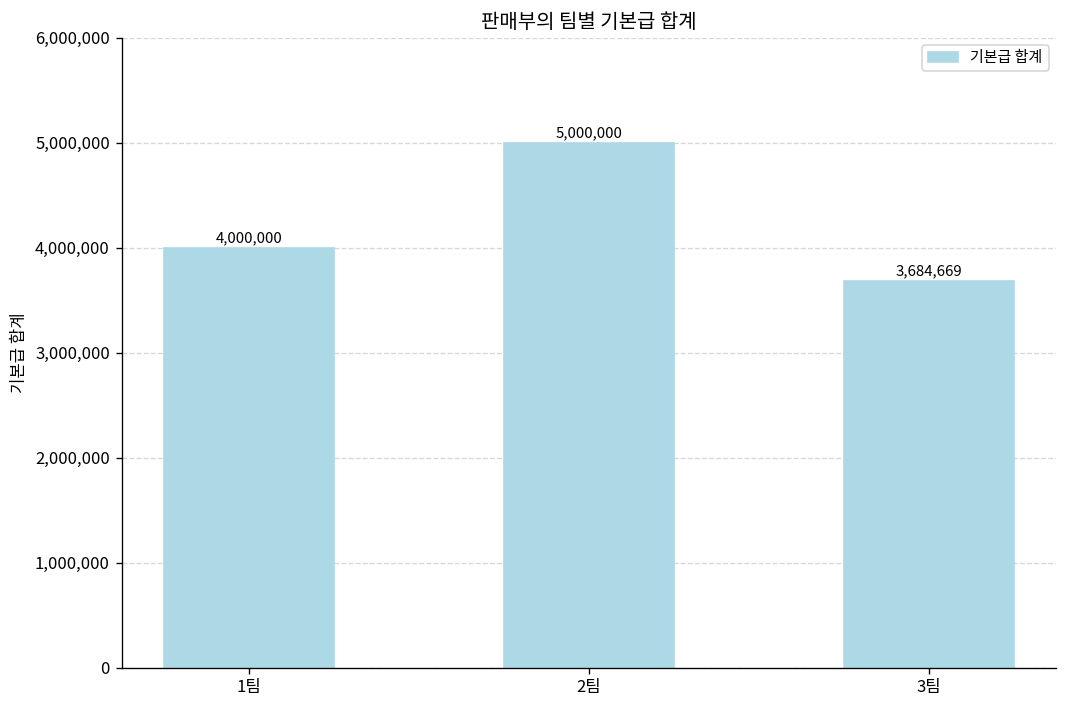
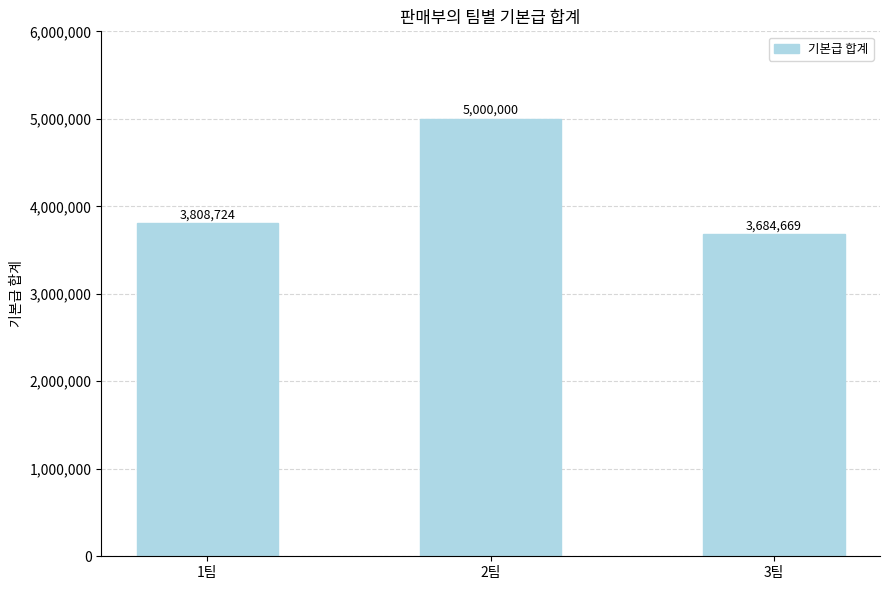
1팀: 4,000,000 -> 3,808,724
